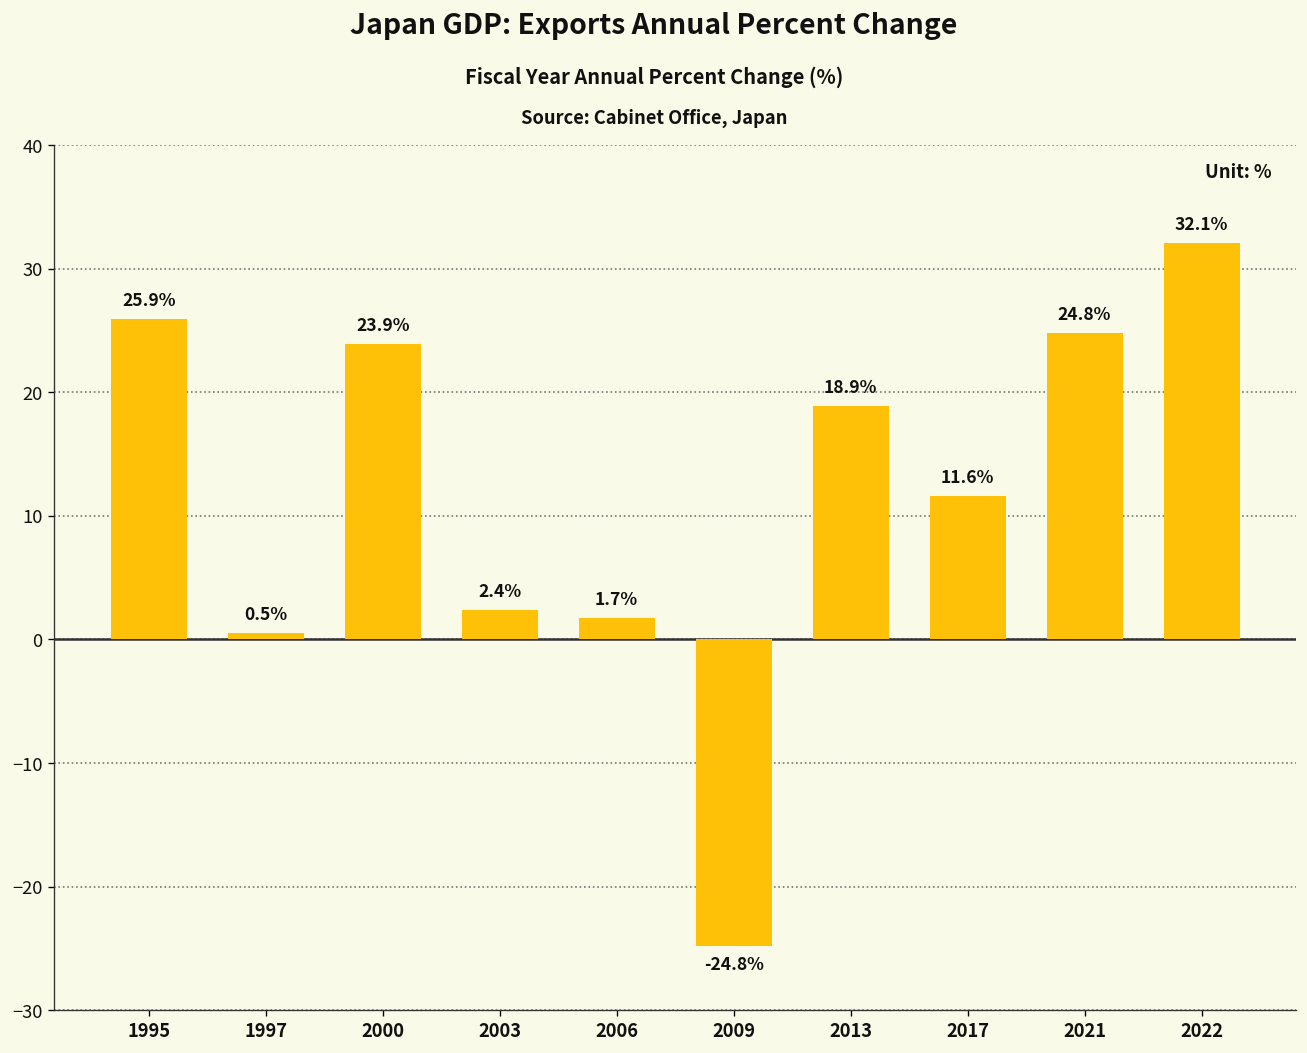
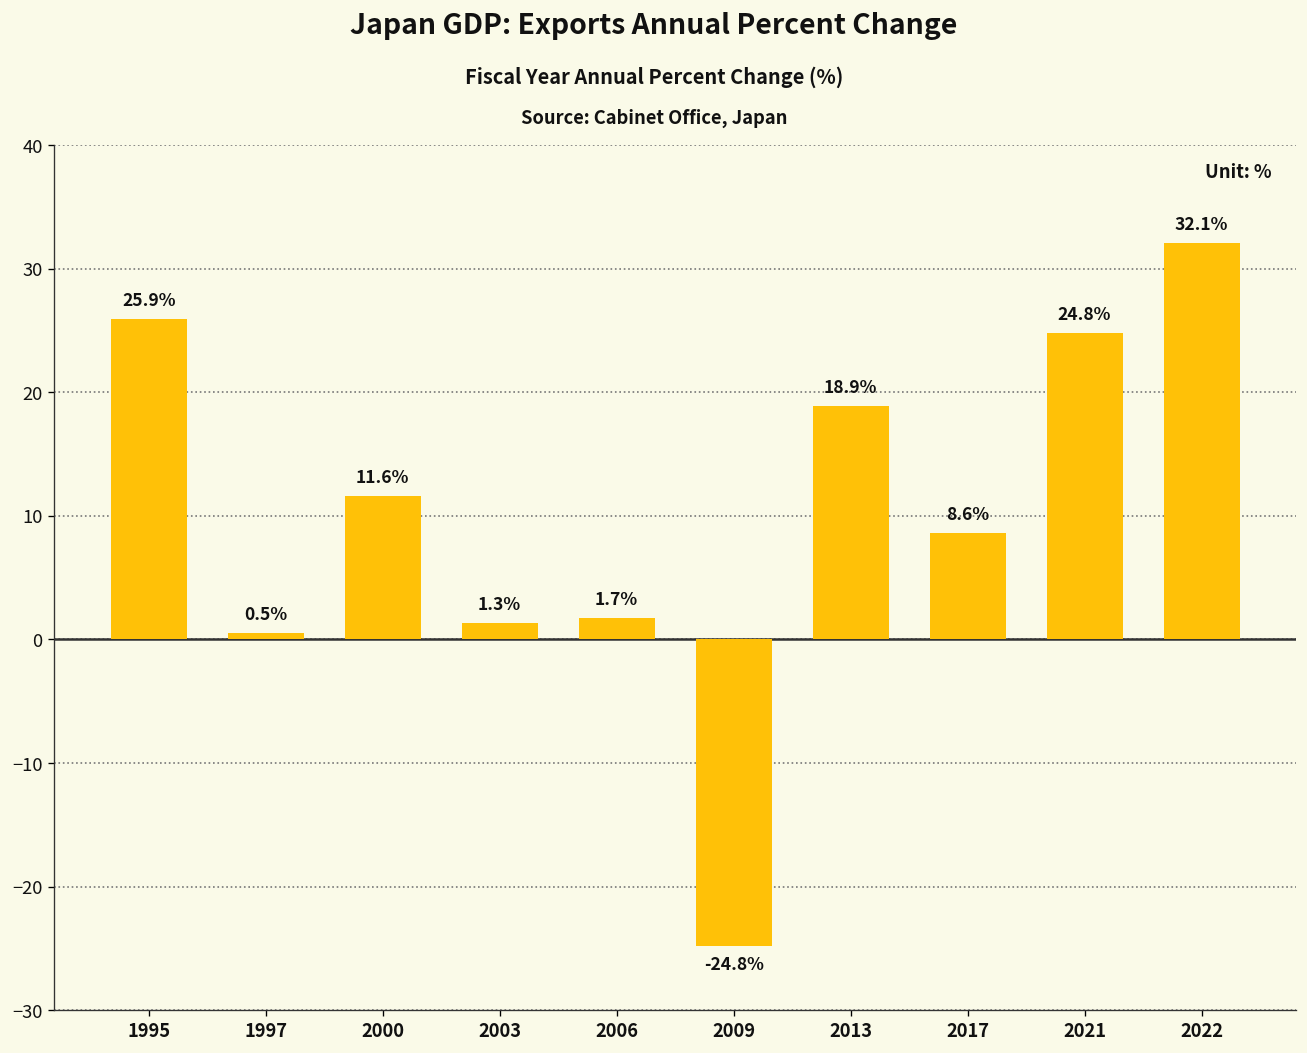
2000: 23.9% -> 11.6%
2003: 2.4% -> 1.3%
2017: 11.6% -> 8.6%
